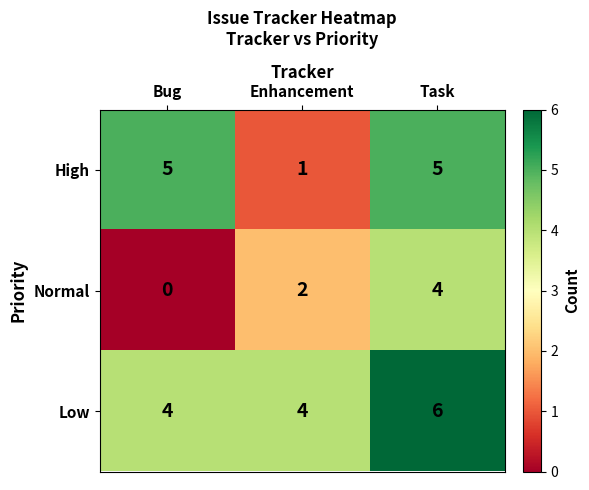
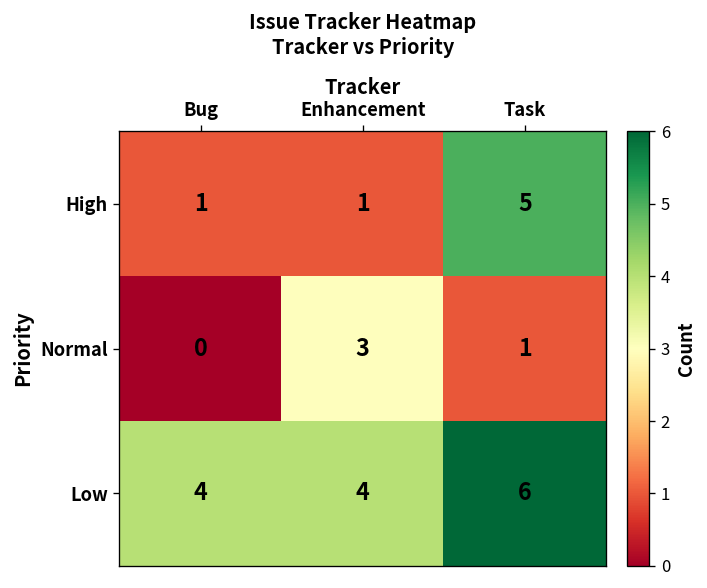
High, Bug: 5 -> 1
Normal, Enhancement: 2 -> 3
Normal, Task: 4 -> 1
